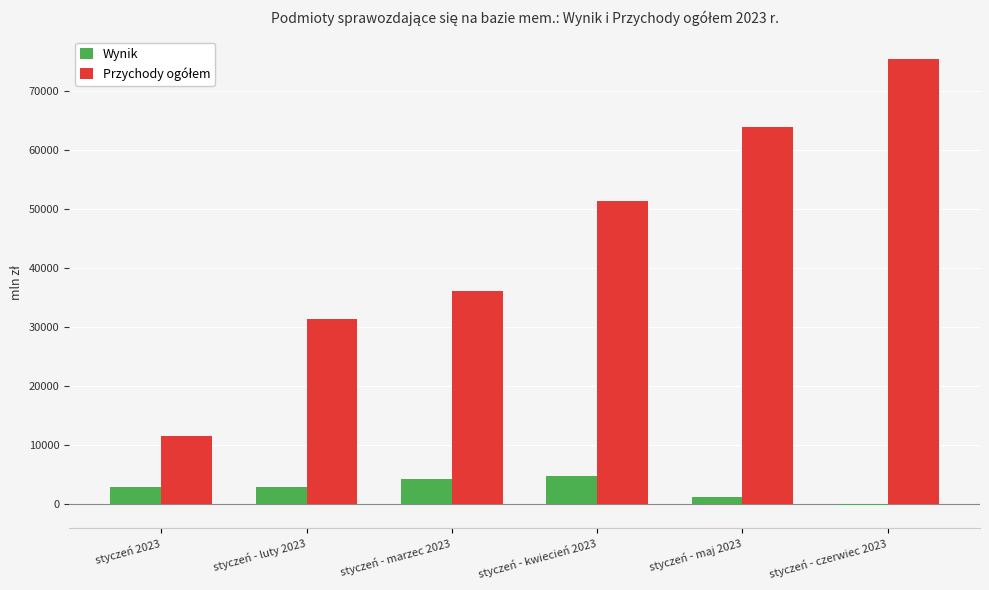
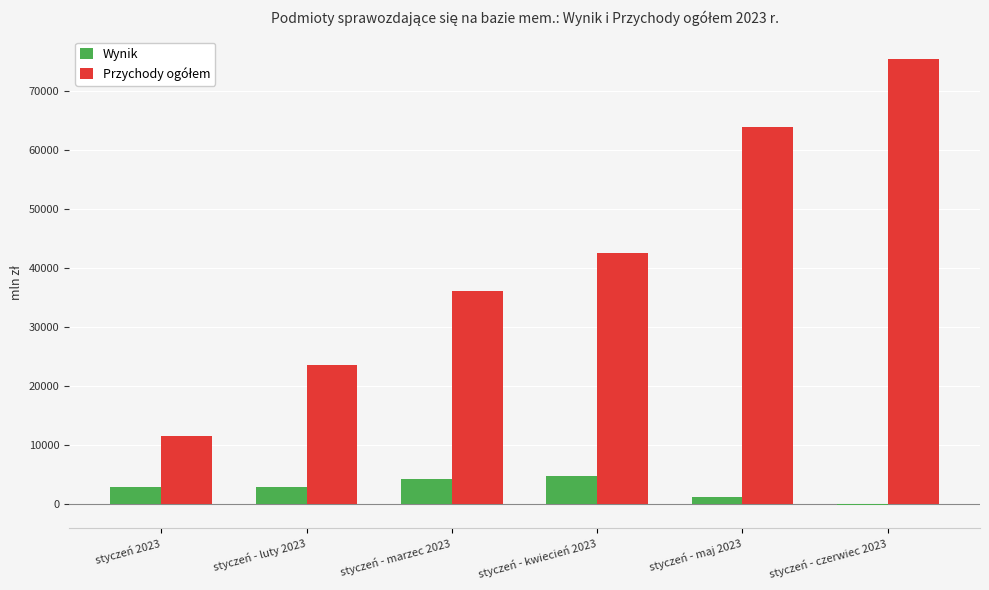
Przychody ogółem, styczeń - luty 2023: 31000 -> 24000
Przychody ogółem, styczeń - kwiecień 2023: 51000 -> 42000
